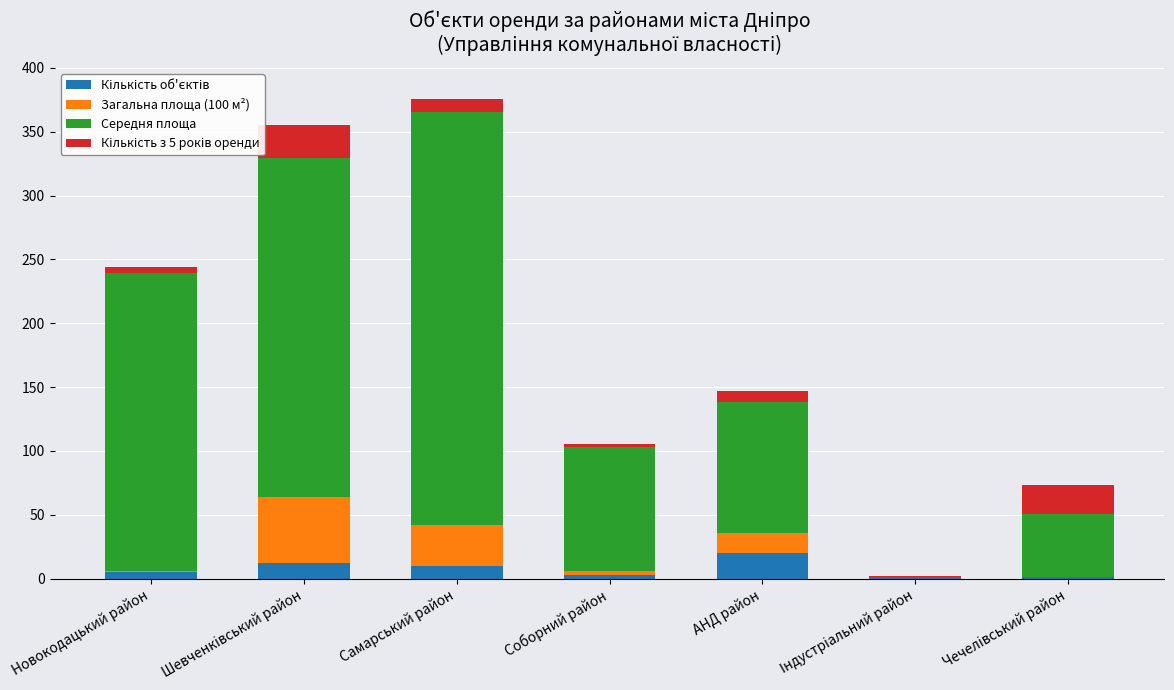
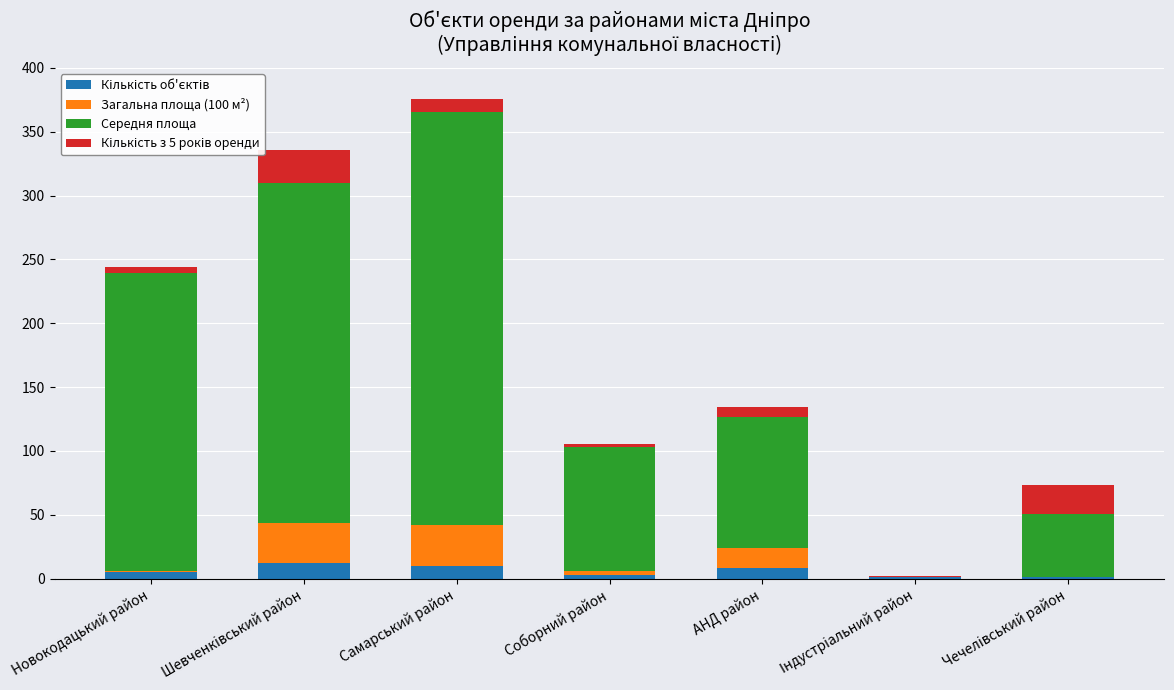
Загальна площа (100 м²), Шевченківський район: 52 -> 32
Кількість об'єктів, АНД район: 20 -> 8
